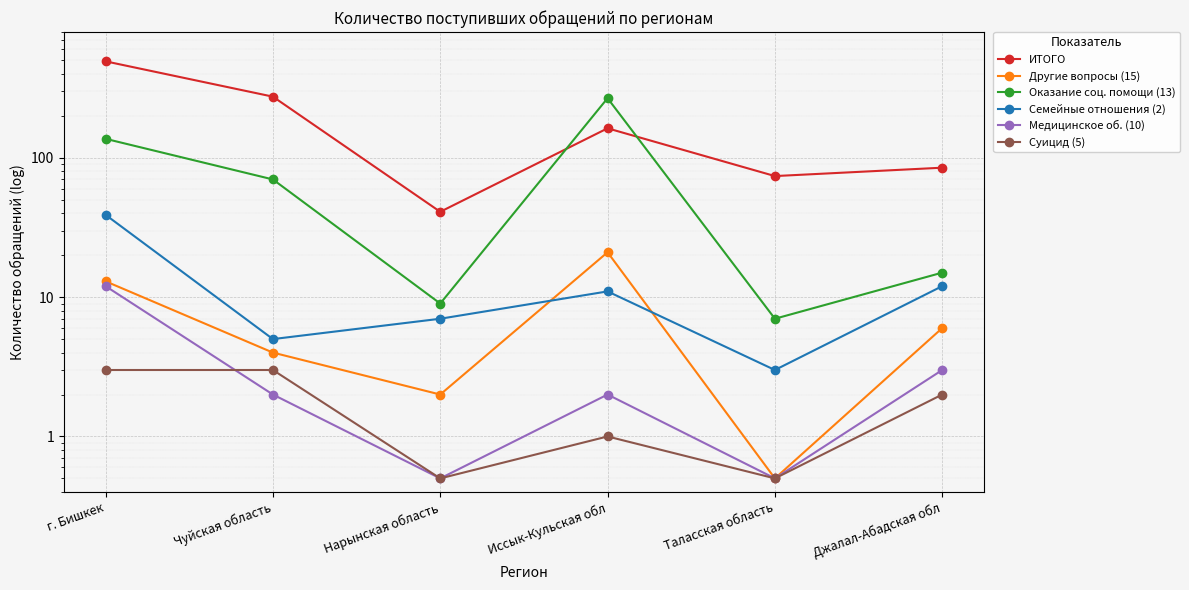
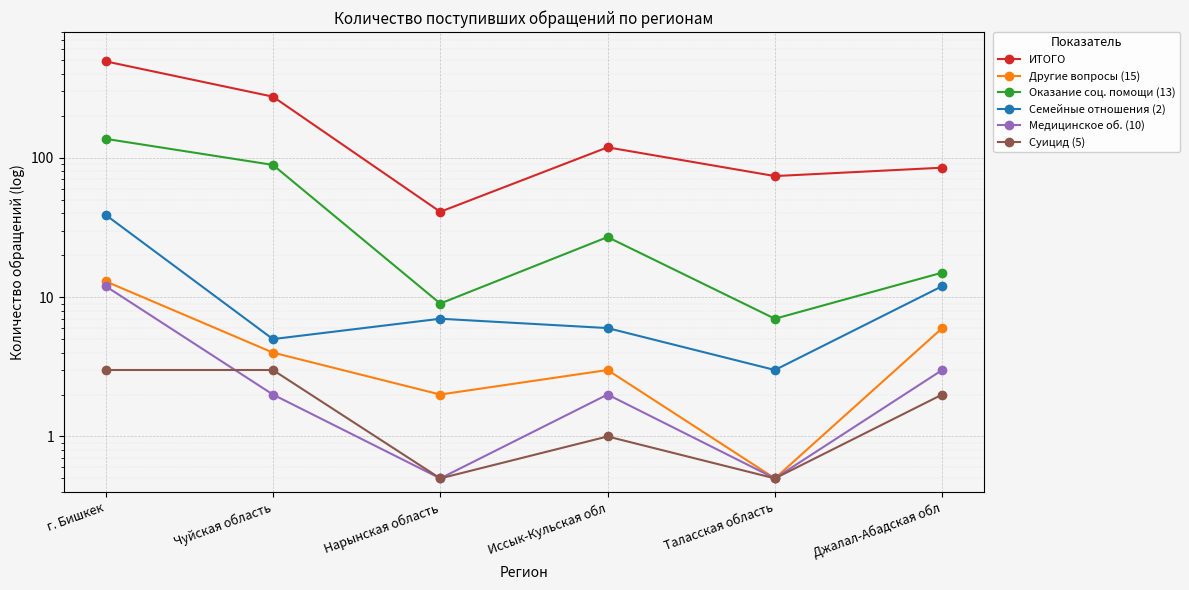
Оказание соц. помощи (13), Чуйская область: 70 -> 90
ИТОГО, Иссык-Кульская обл: 160 -> 120
Другие вопросы (15), Иссык-Кульская обл: 21 -> 3
Оказание соц. помощи (13), Иссык-Кульская обл: 270 -> 27
Семейные отношения (2), Иссык-Кульская обл: 11 -> 6
